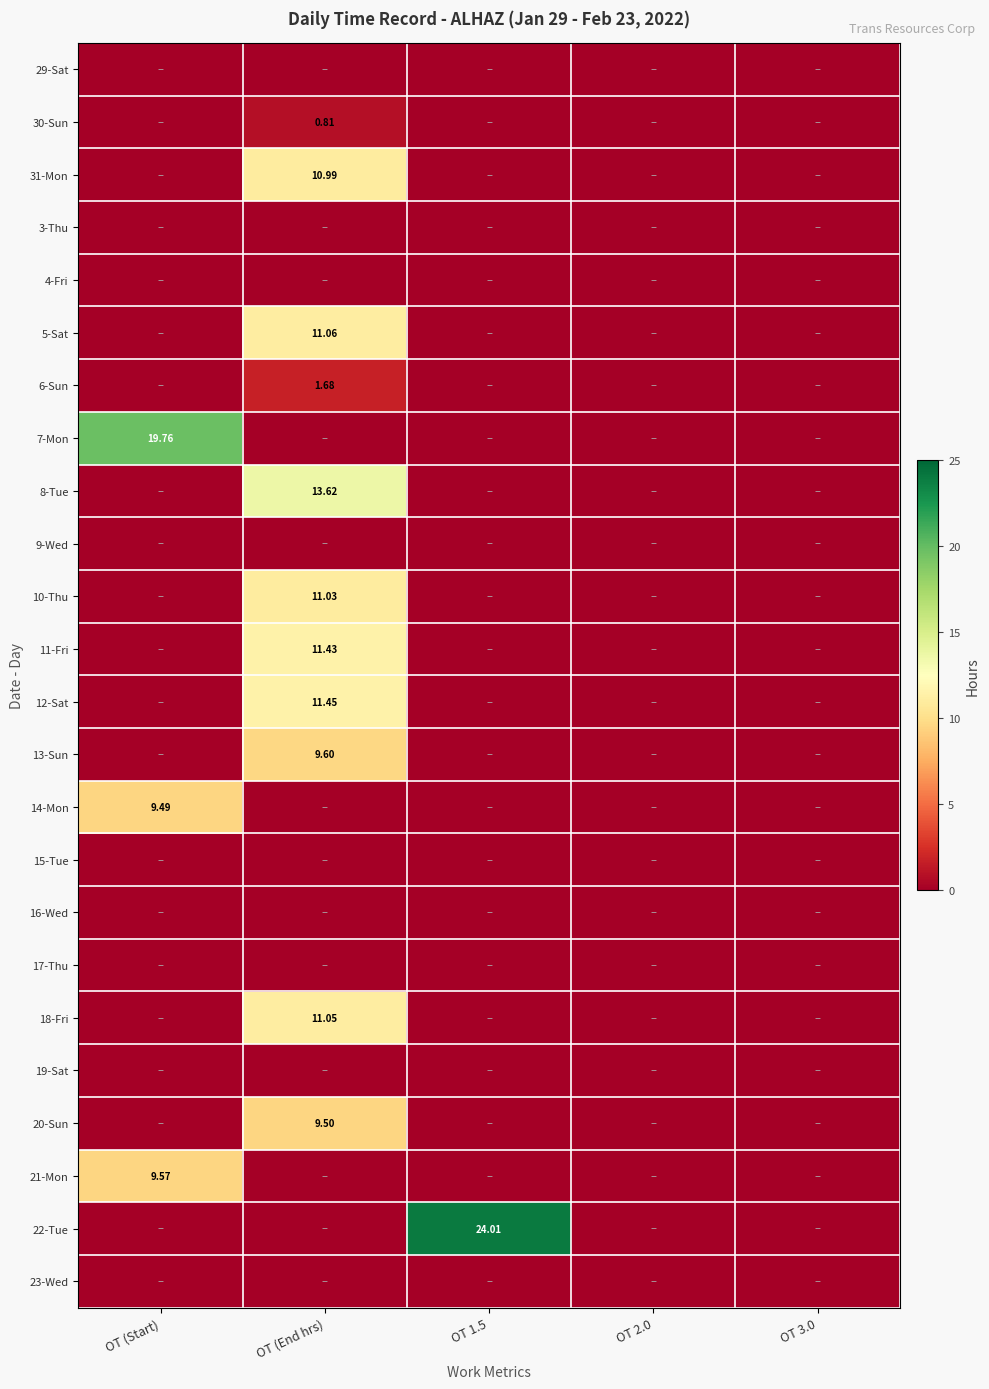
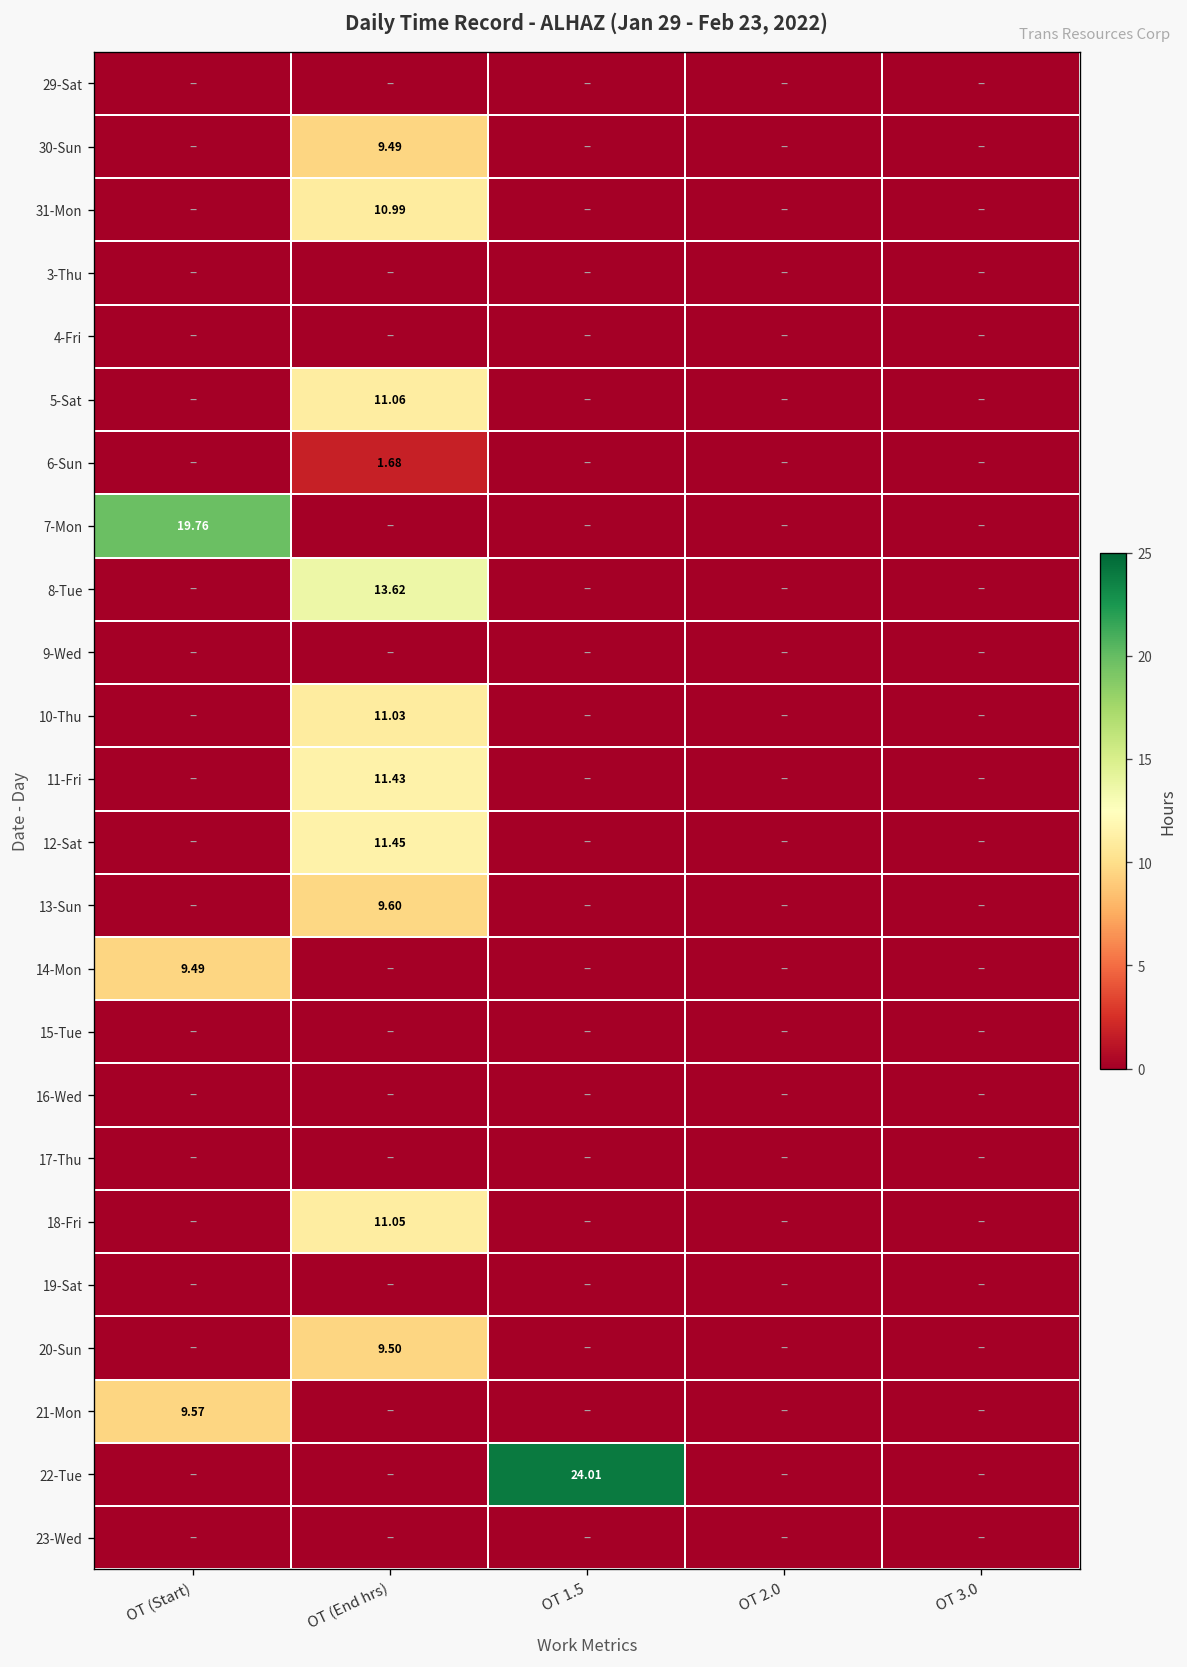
30-Sun, OT (End hrs): 0.81 -> 9.49
